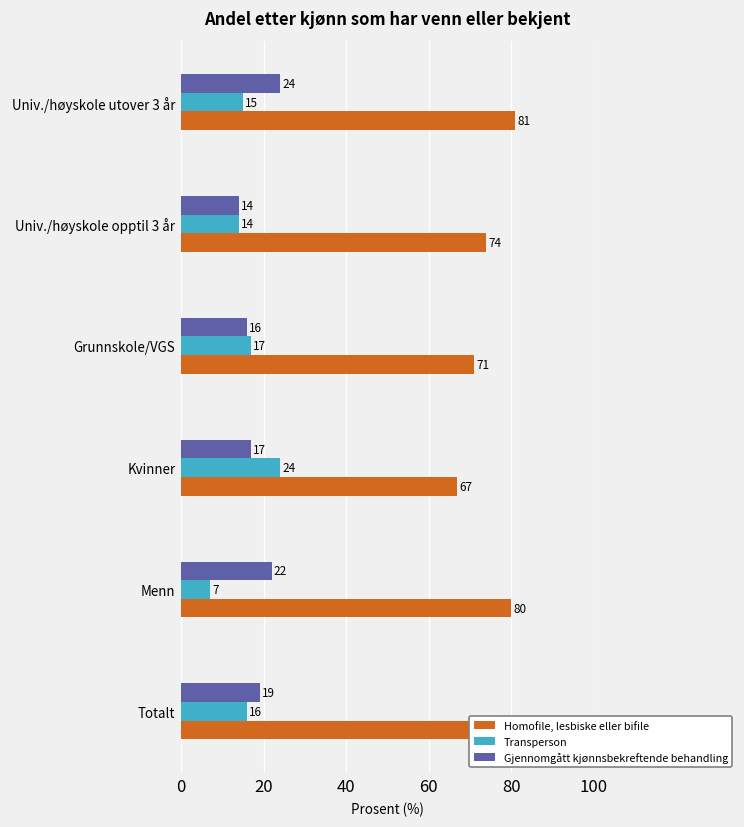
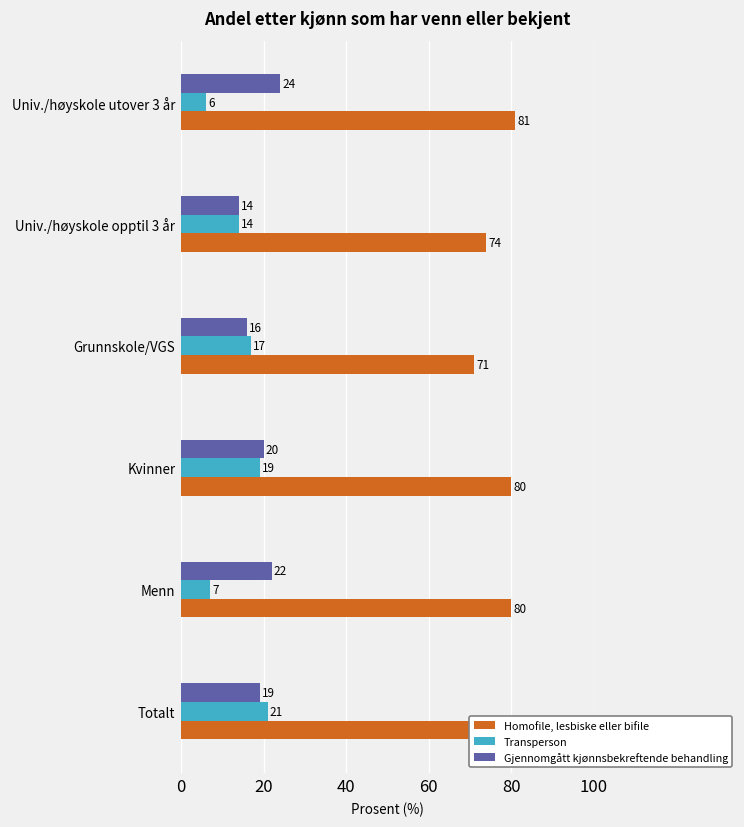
Transperson, Univ./høyskole utover 3 år: 15 -> 6
Gjennomgått kjønnsbekreftende behandling, Kvinner: 17 -> 20
Transperson, Kvinner: 24 -> 19
Homofile, lesbiske eller bifile, Kvinner: 67 -> 80
Transperson, Totalt: 16 -> 21
